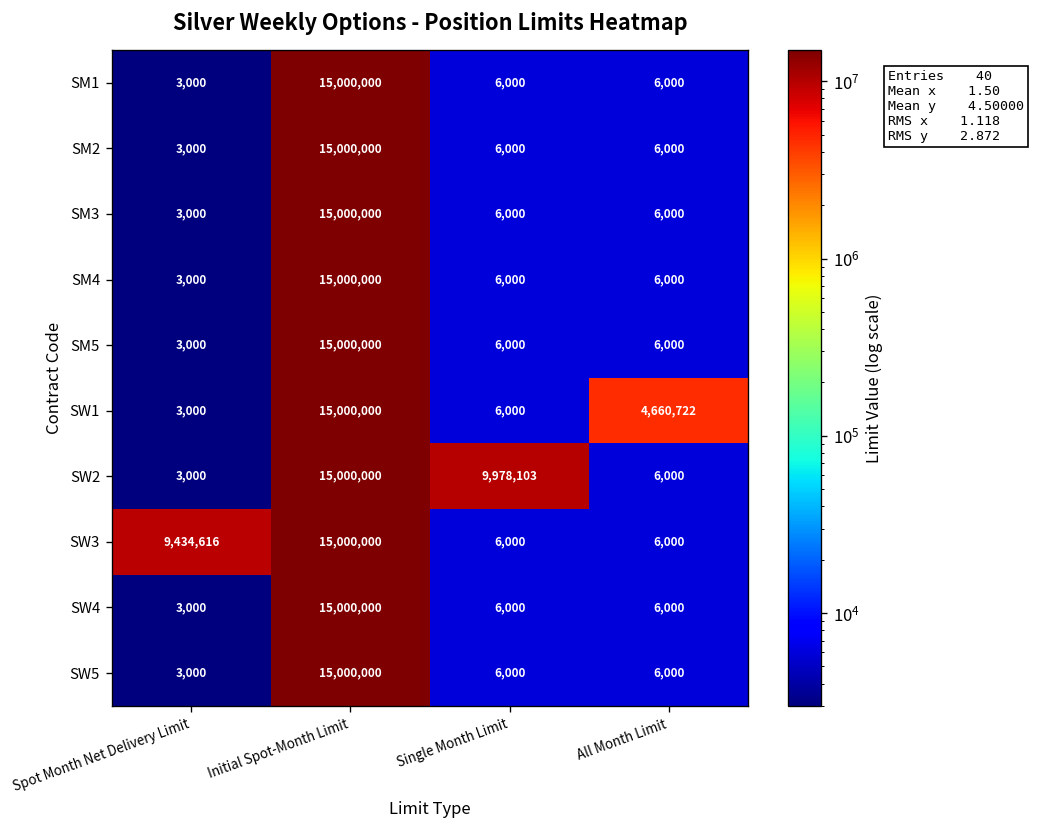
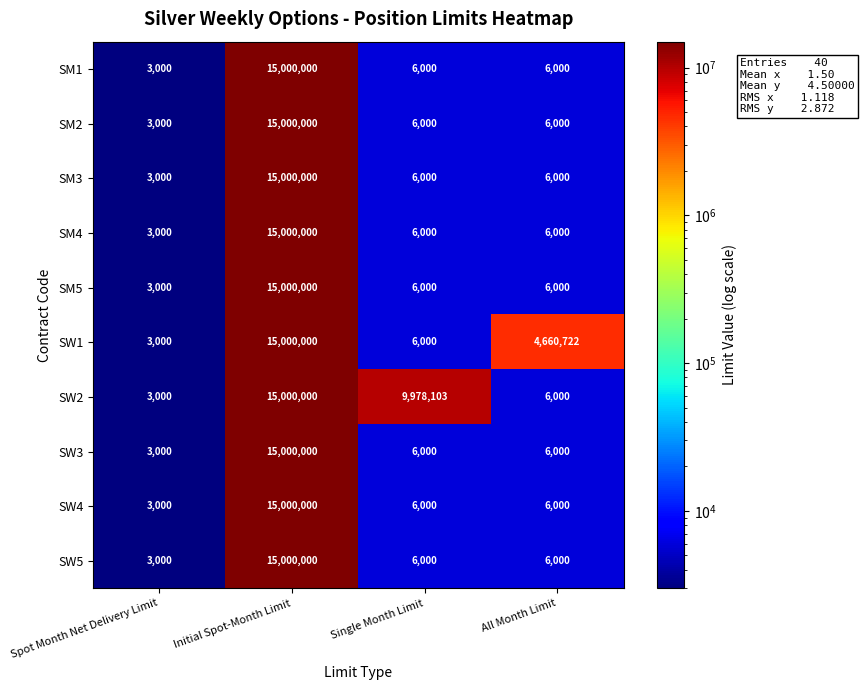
SW3, Spot Month Net Delivery Limit: 9,434,616 -> 3,000
